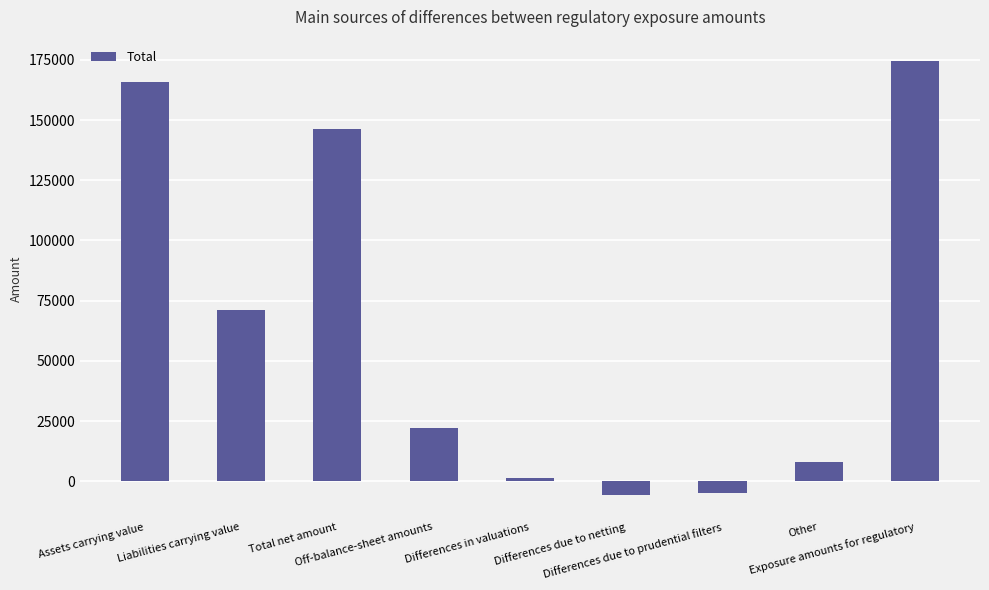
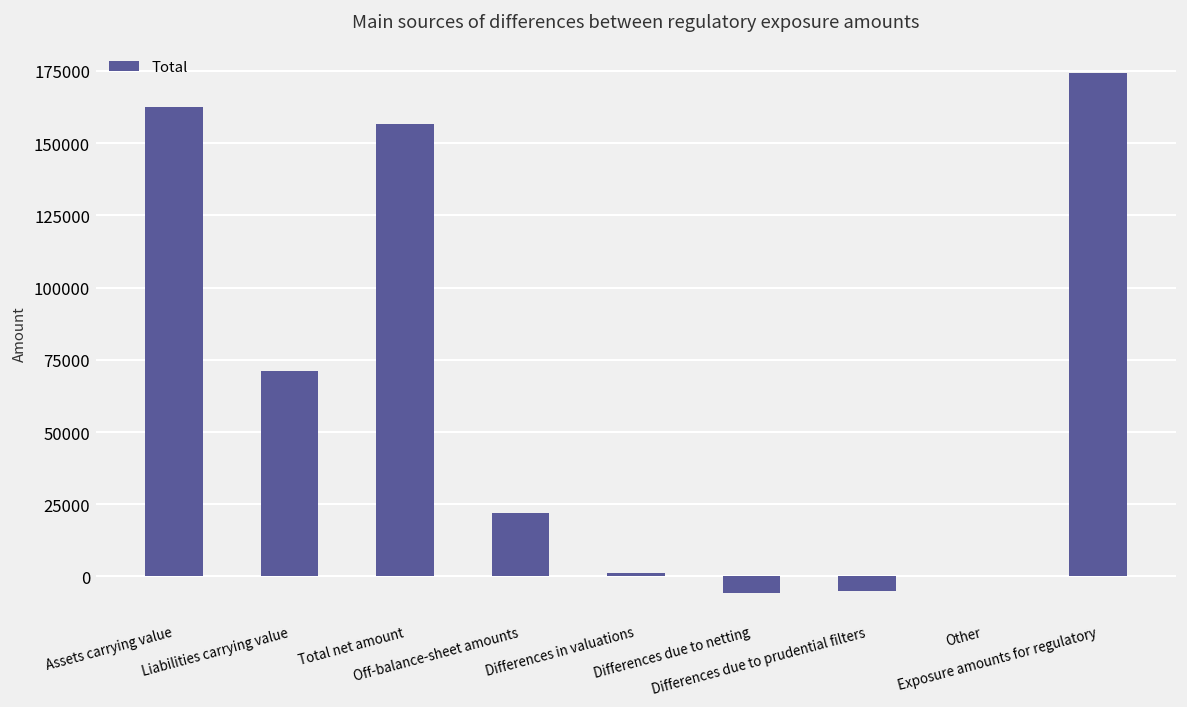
Assets carrying value: 166000 -> 162000
Total net amount: 146000 -> 157000
Other: 8000 -> 0
